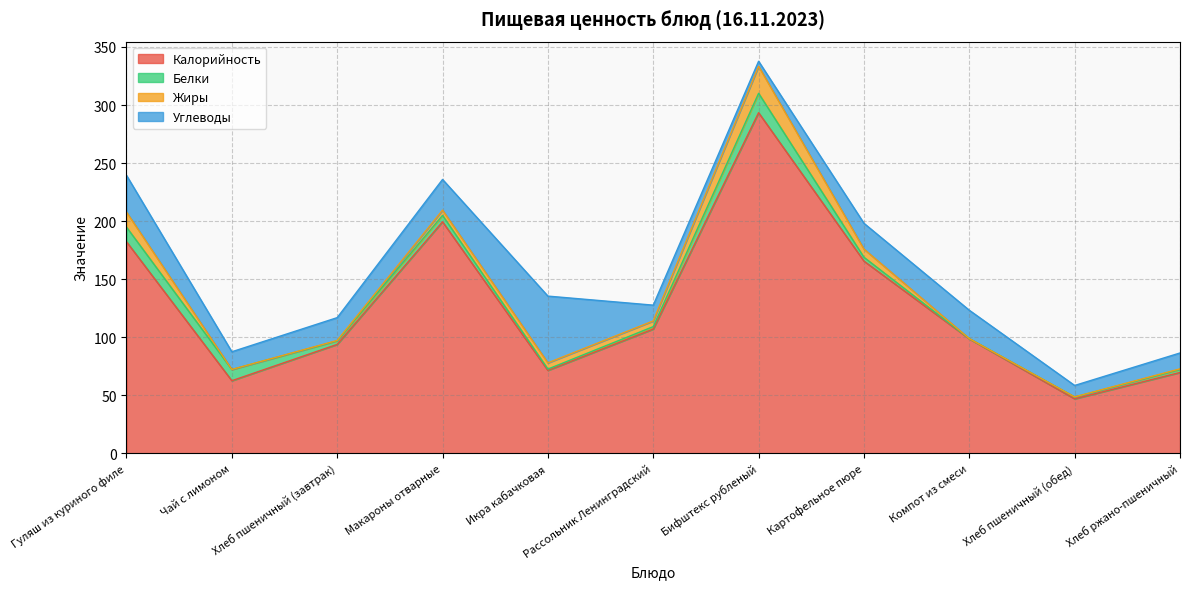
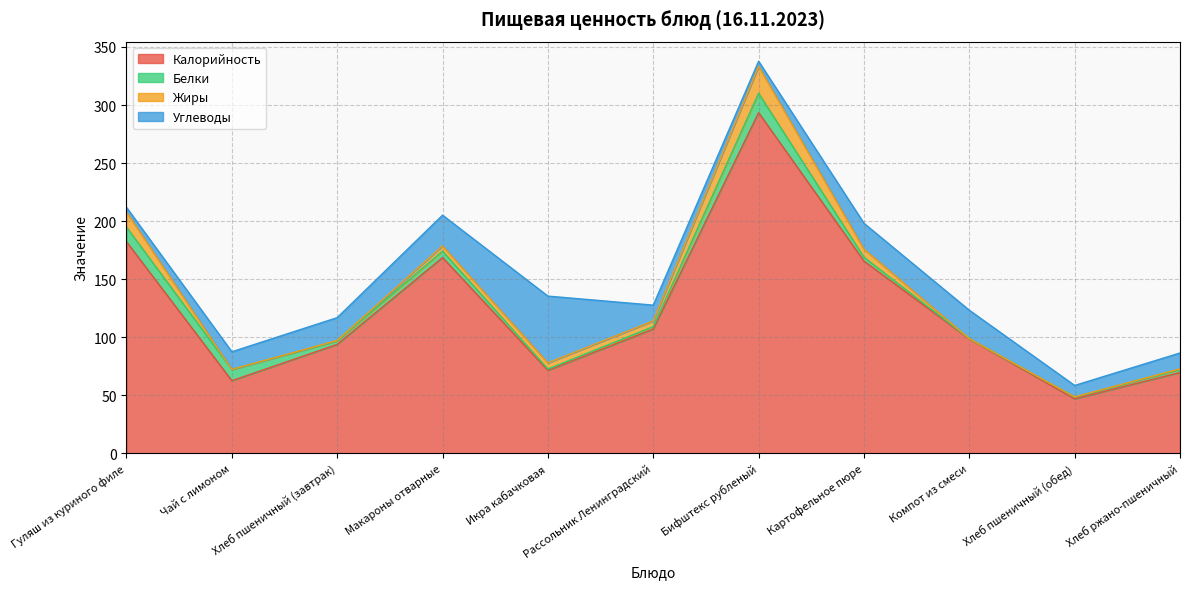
Углеводы, Гуляш из куриного филе: 32 -> 4
Калорийность, Макароны отварные: 199 -> 169
